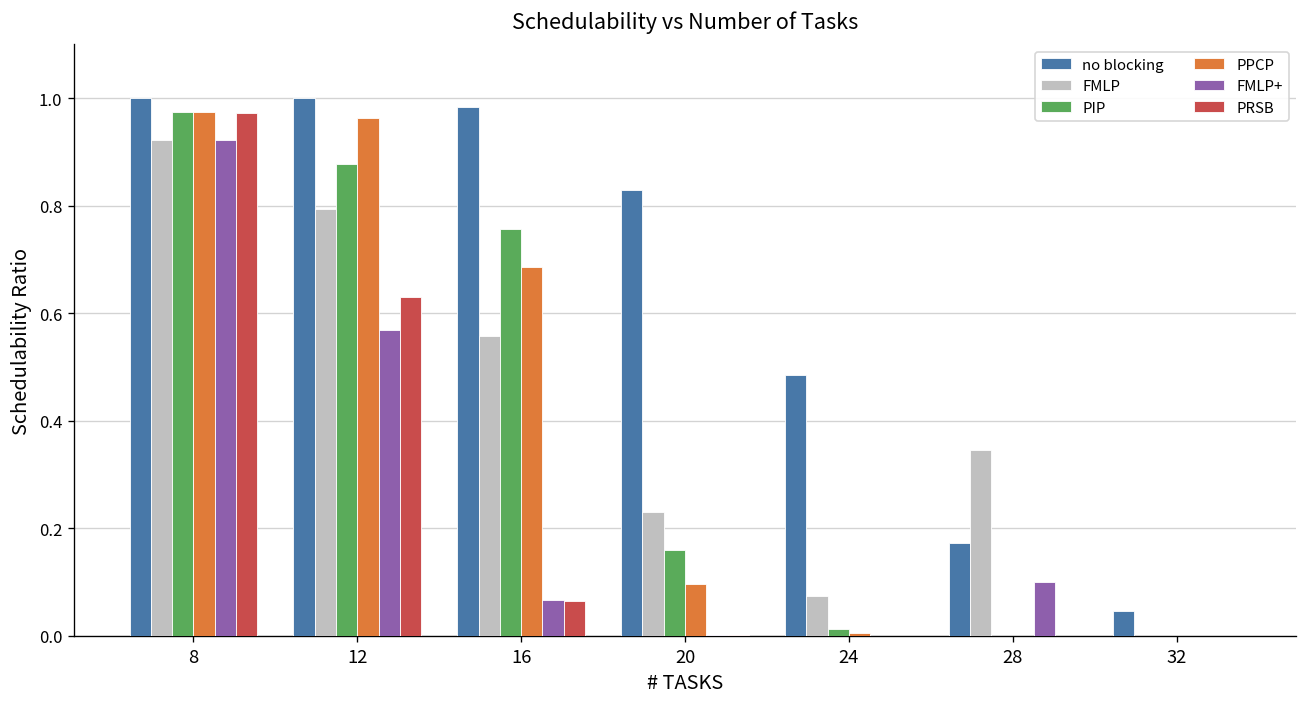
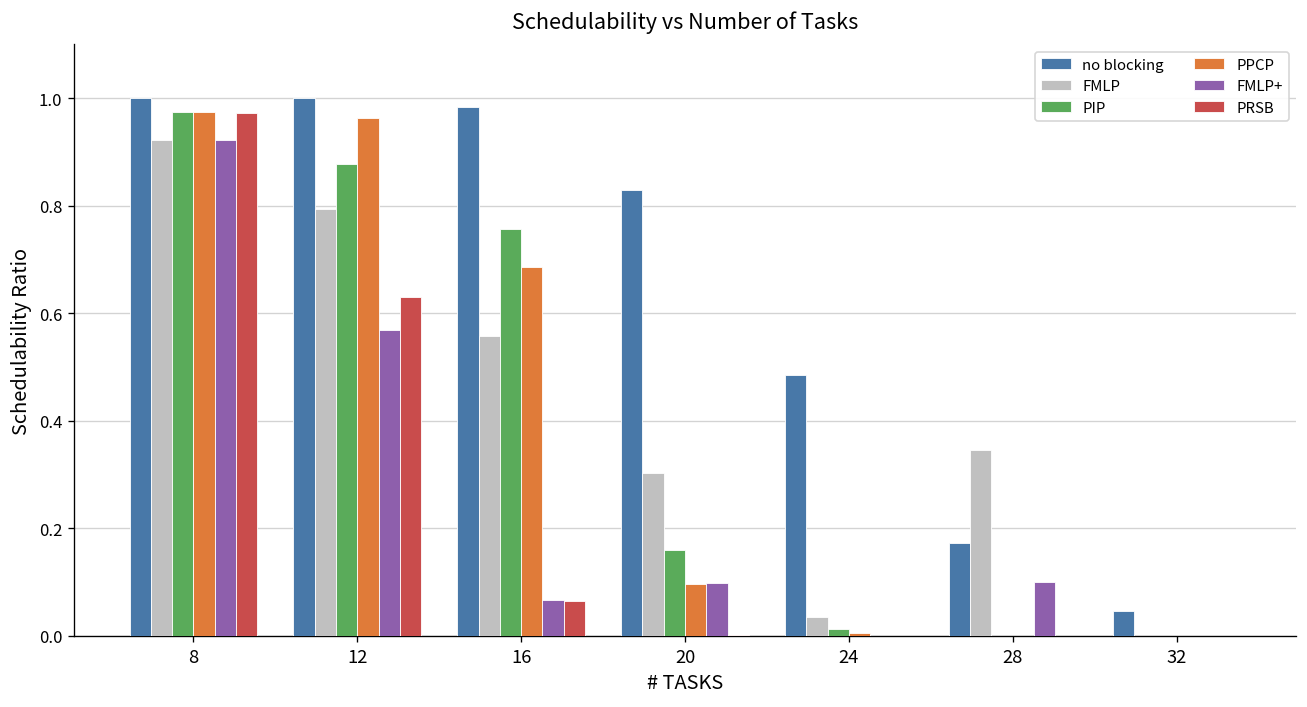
FMLP, 20: 0.23 -> 0.30
FMLP+, 20: 0.00 -> 0.10
FMLP, 24: 0.07 -> 0.03
